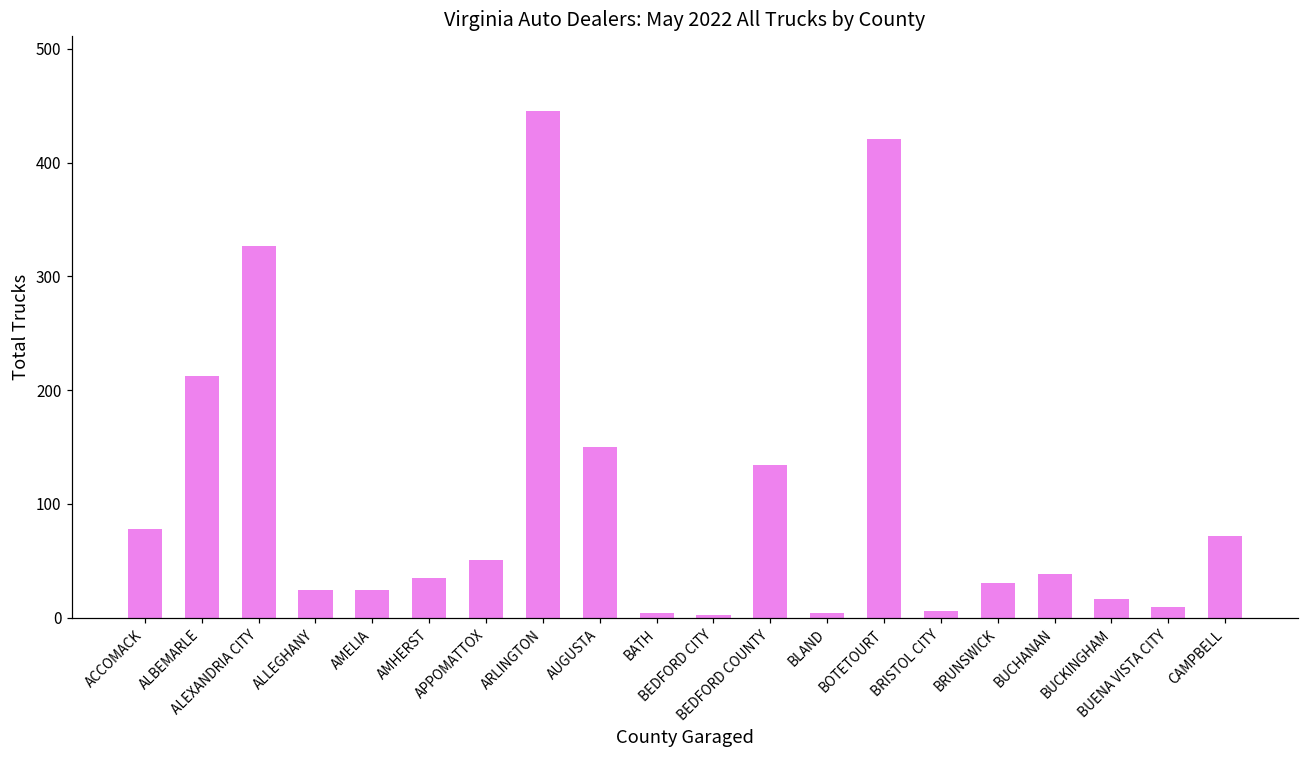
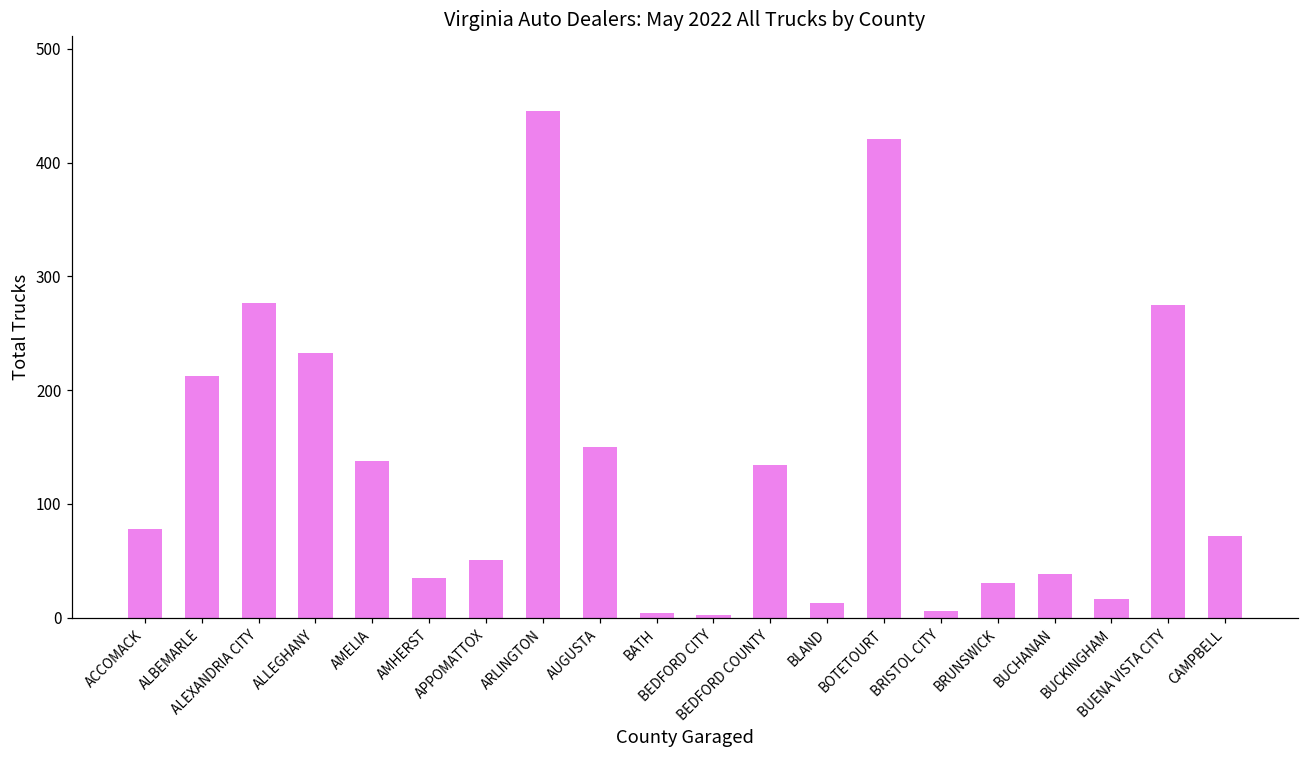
ALEXANDRIA CITY: 327 -> 277
ALLEGHANY: 24 -> 233
AMELIA: 24 -> 138
BLAND: 4 -> 13
BUENA VISTA CITY: 9 -> 275
